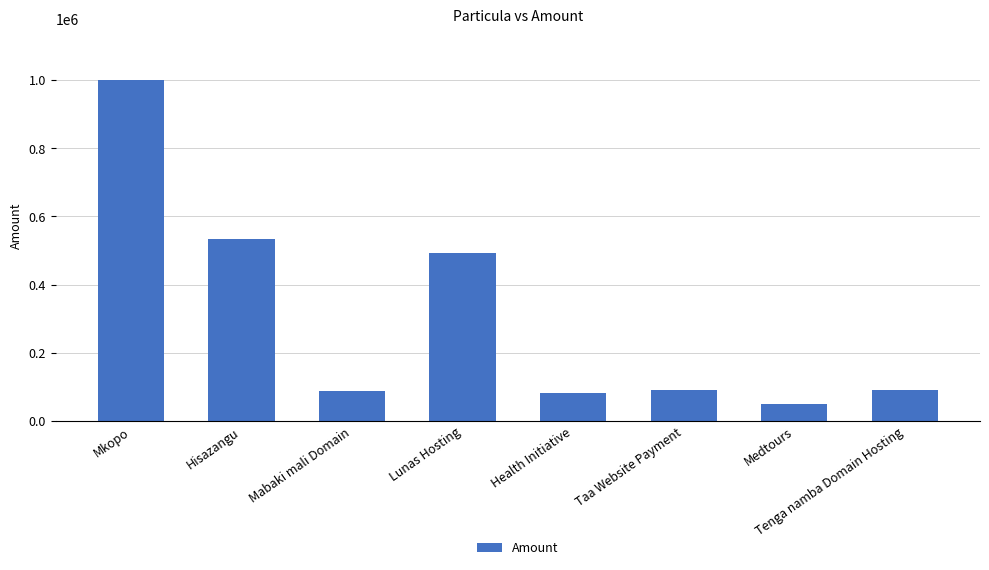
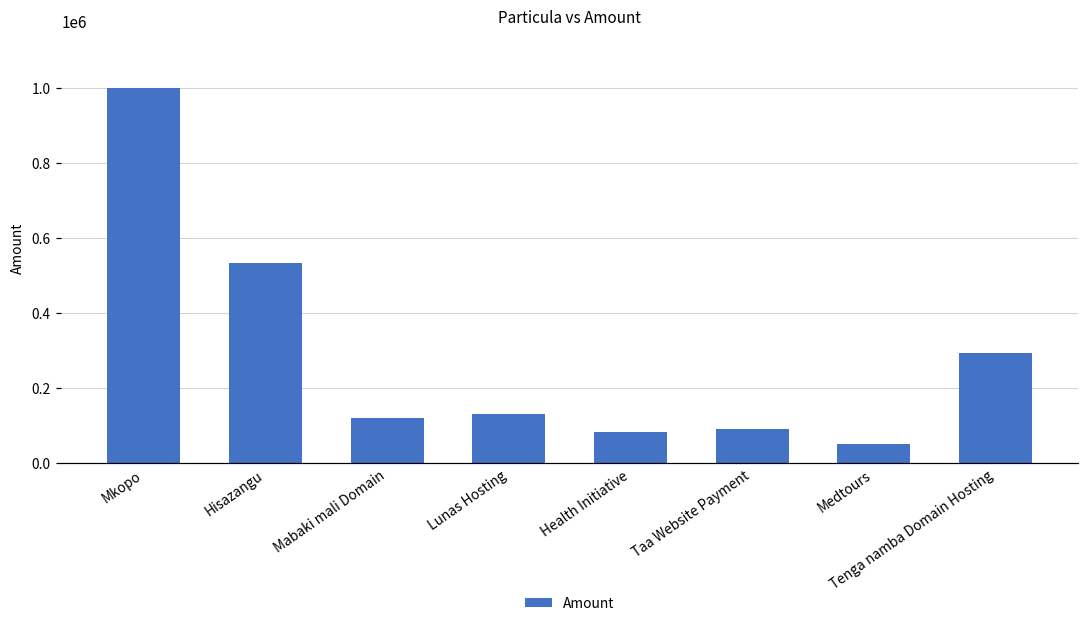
Mabaki mali Domain: 90000 -> 120000
Lunas Hosting: 490000 -> 130000
Tenga namba Domain Hosting: 90000 -> 290000
